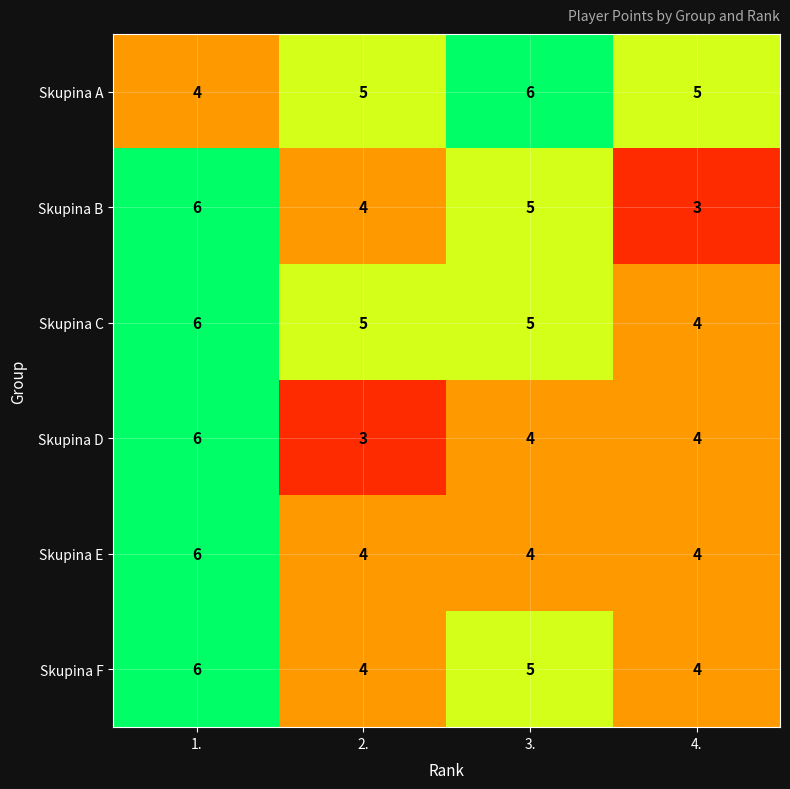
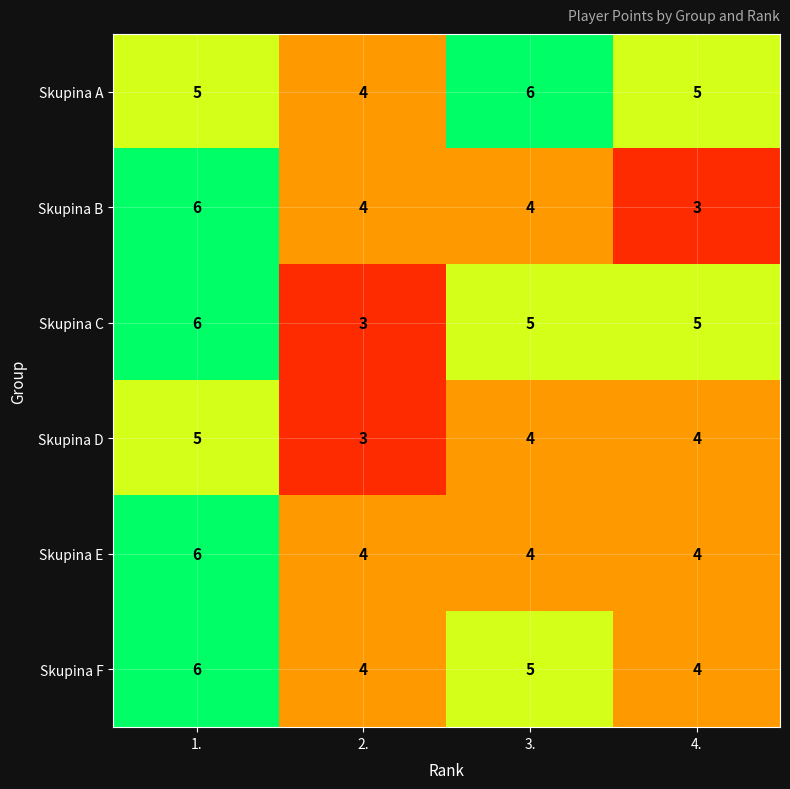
Skupina A, 1.: 4 -> 5
Skupina A, 2.: 5 -> 4
Skupina B, 3.: 5 -> 4
Skupina C, 2.: 5 -> 3
Skupina C, 4.: 4 -> 5
Skupina D, 1.: 6 -> 5
